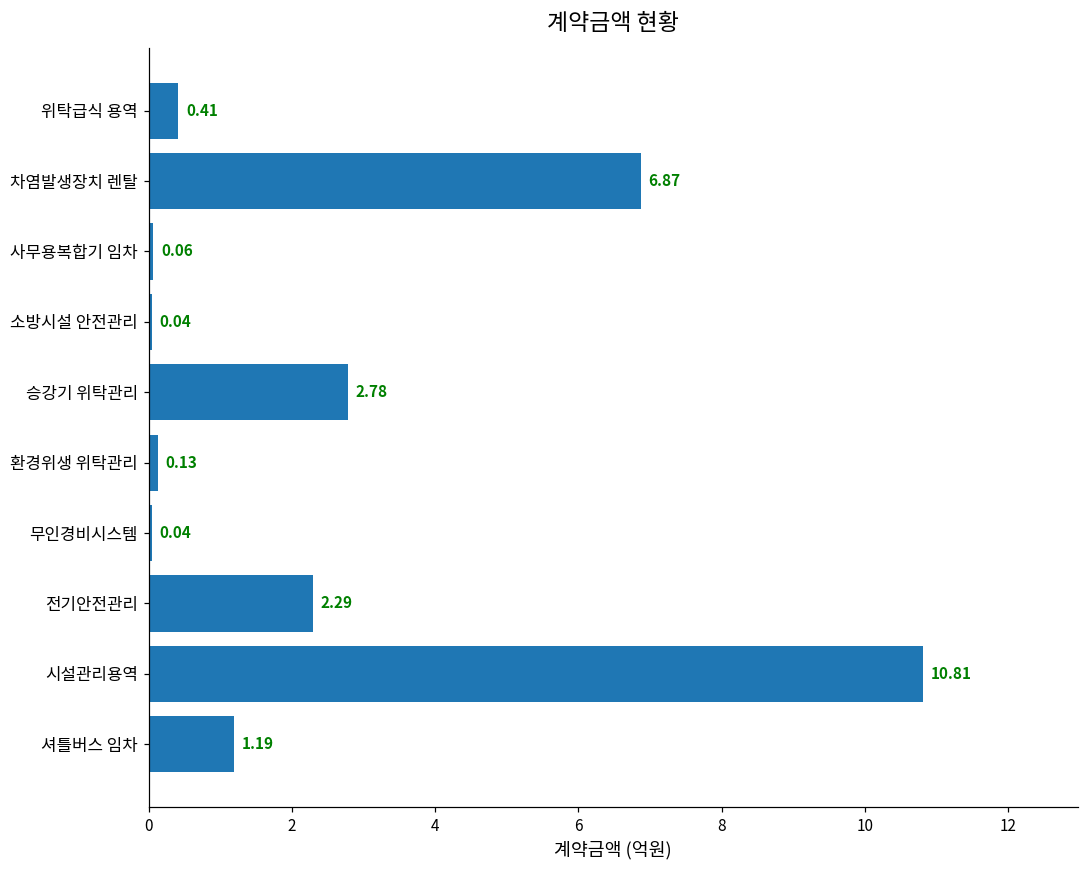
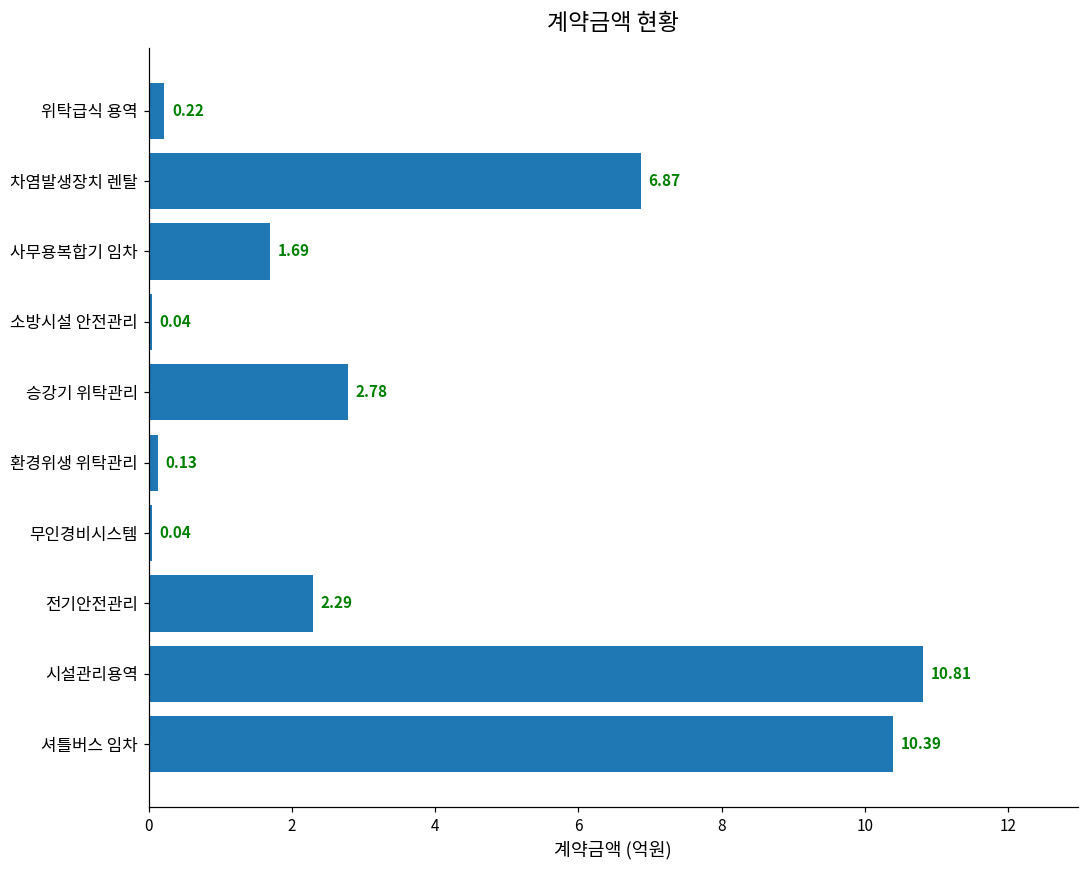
위탁급식 용역: 0.41 -> 0.22
사무용복합기 임차: 0.06 -> 1.69
셔틀버스 임차: 1.19 -> 10.39
